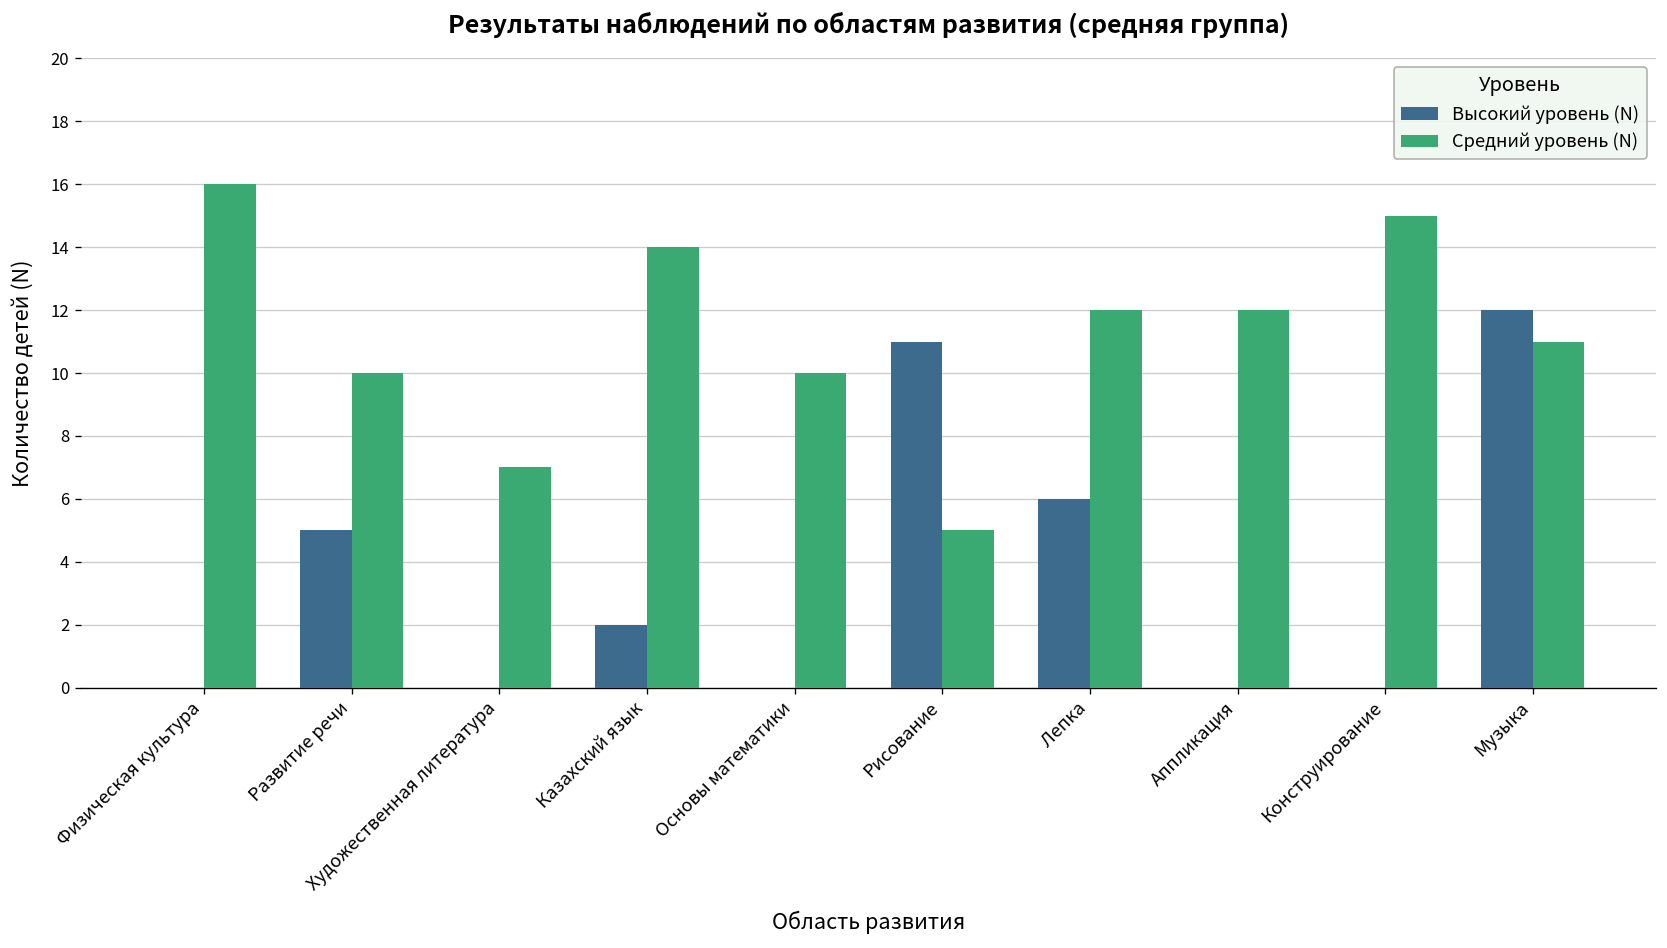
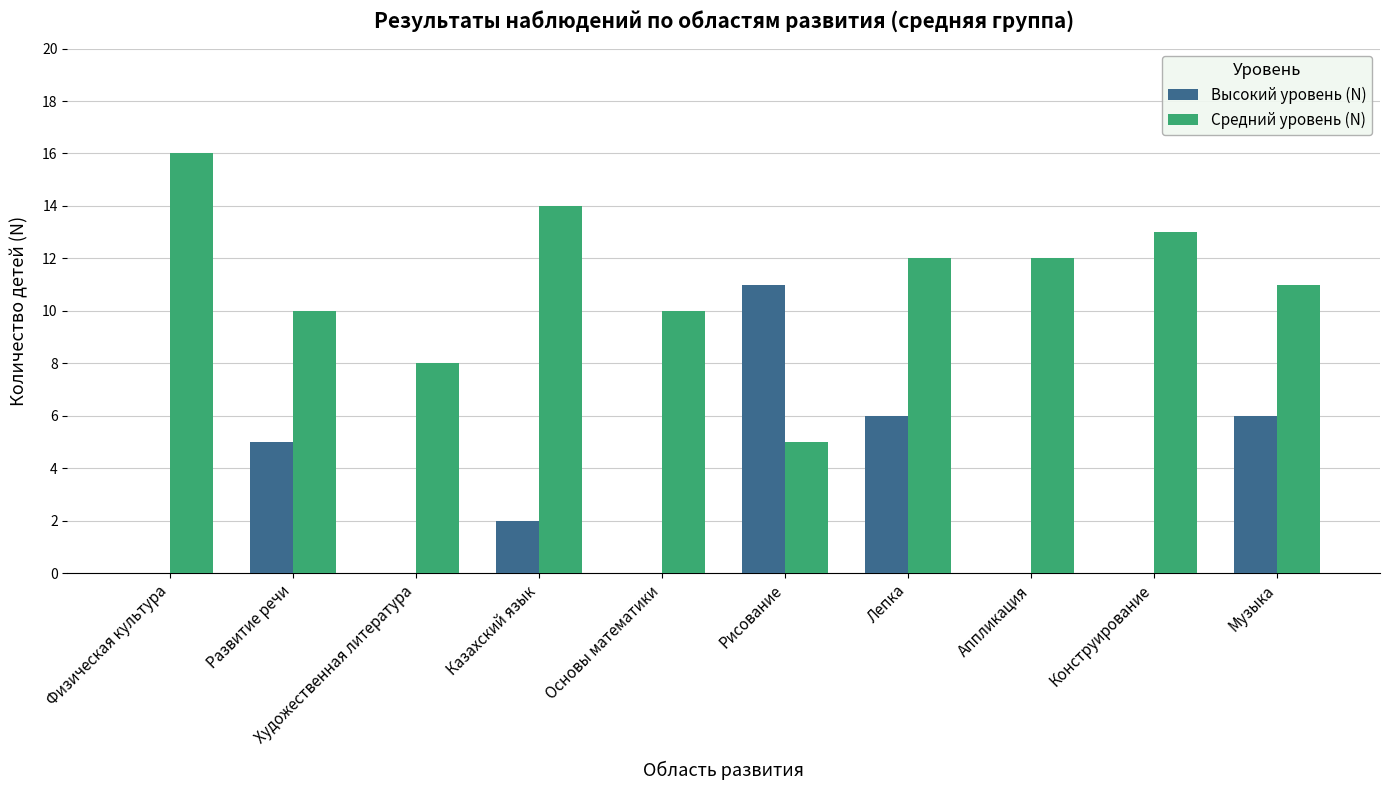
Средний уровень (N), Художественная литература: 7 -> 8
Средний уровень (N), Конструирование: 15 -> 13
Высокий уровень (N), Музыка: 12 -> 6
